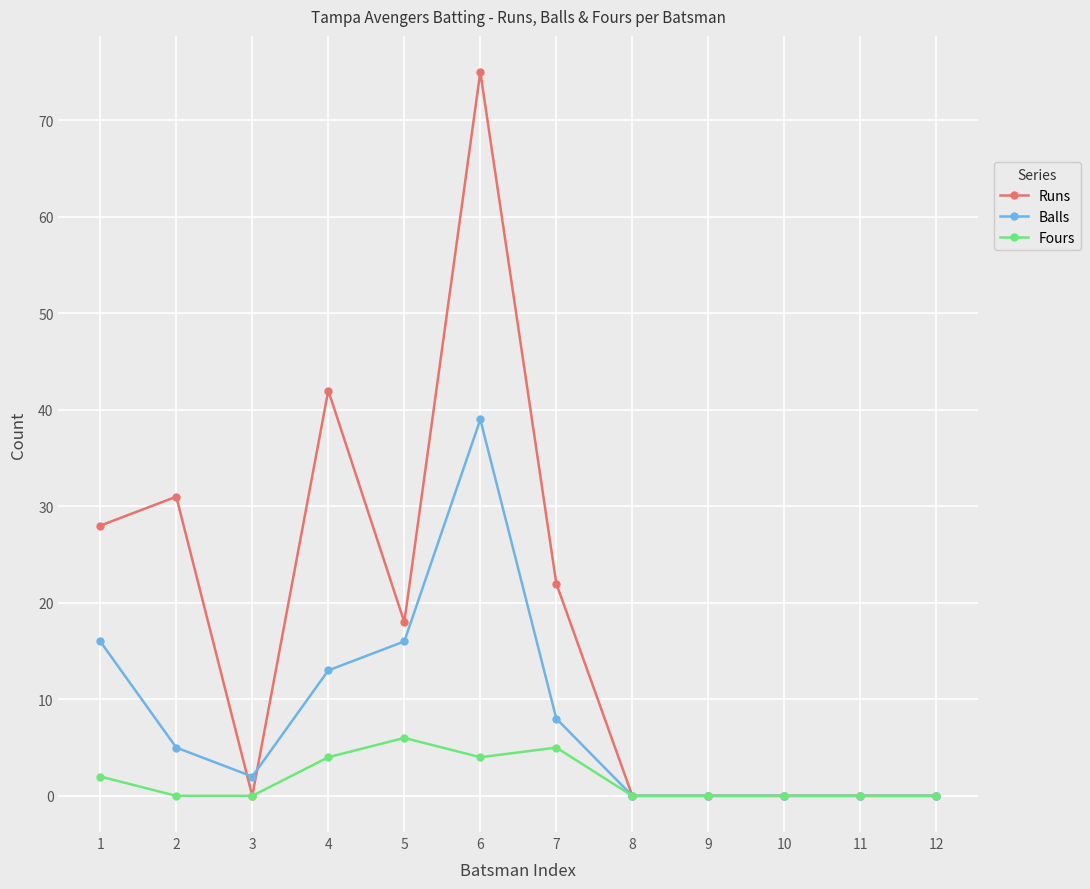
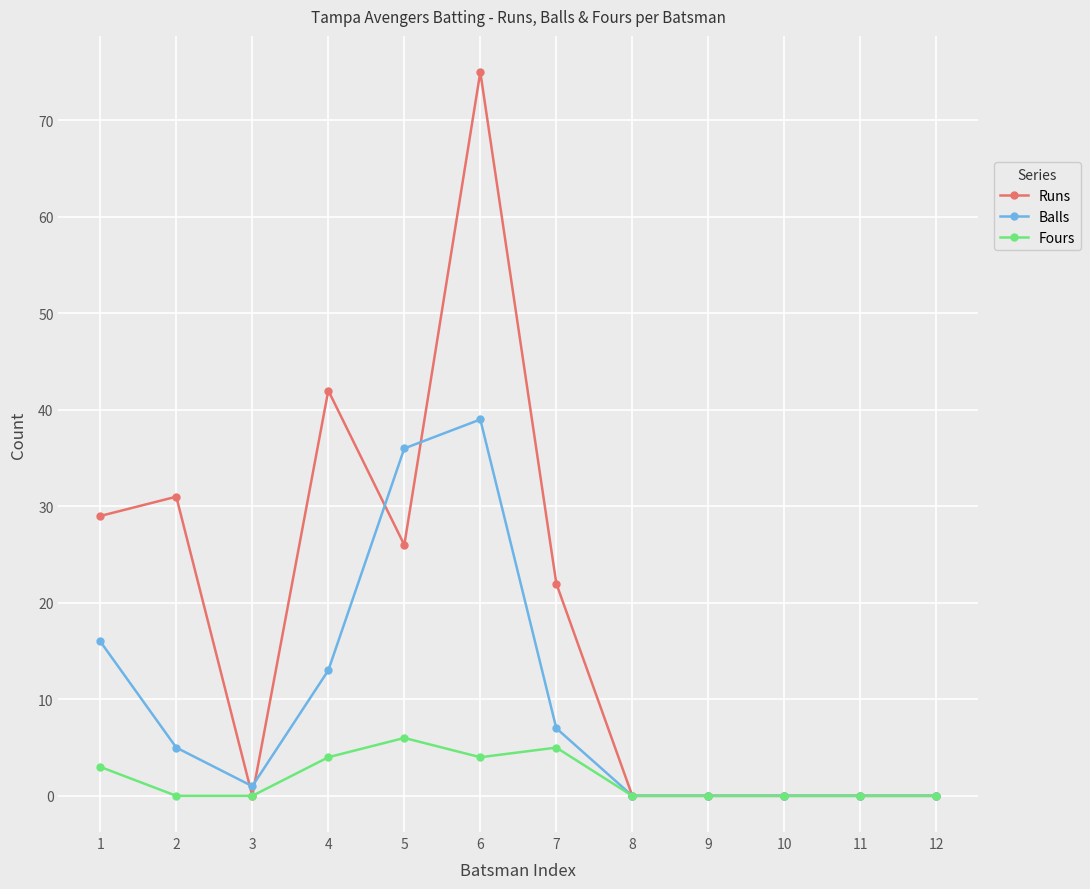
Runs, 1: 28 -> 29
Fours, 1: 2 -> 3
Balls, 3: 2 -> 1
Runs, 5: 18 -> 26
Balls, 5: 16 -> 36
Balls, 7: 8 -> 7
